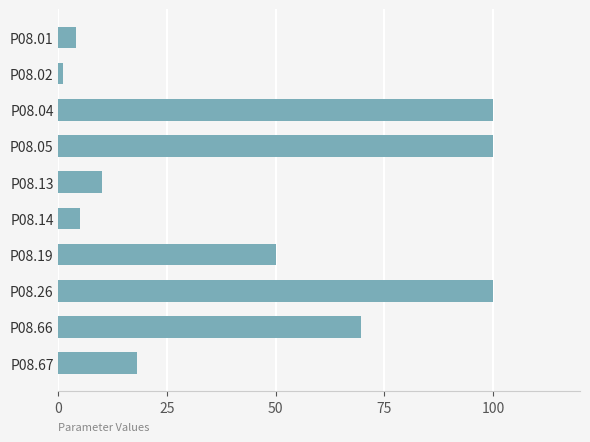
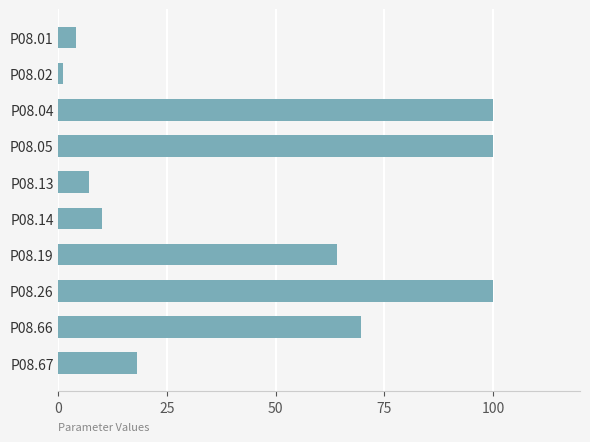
P08.13: 10 -> 7
P08.14: 5 -> 10
P08.19: 50 -> 64
